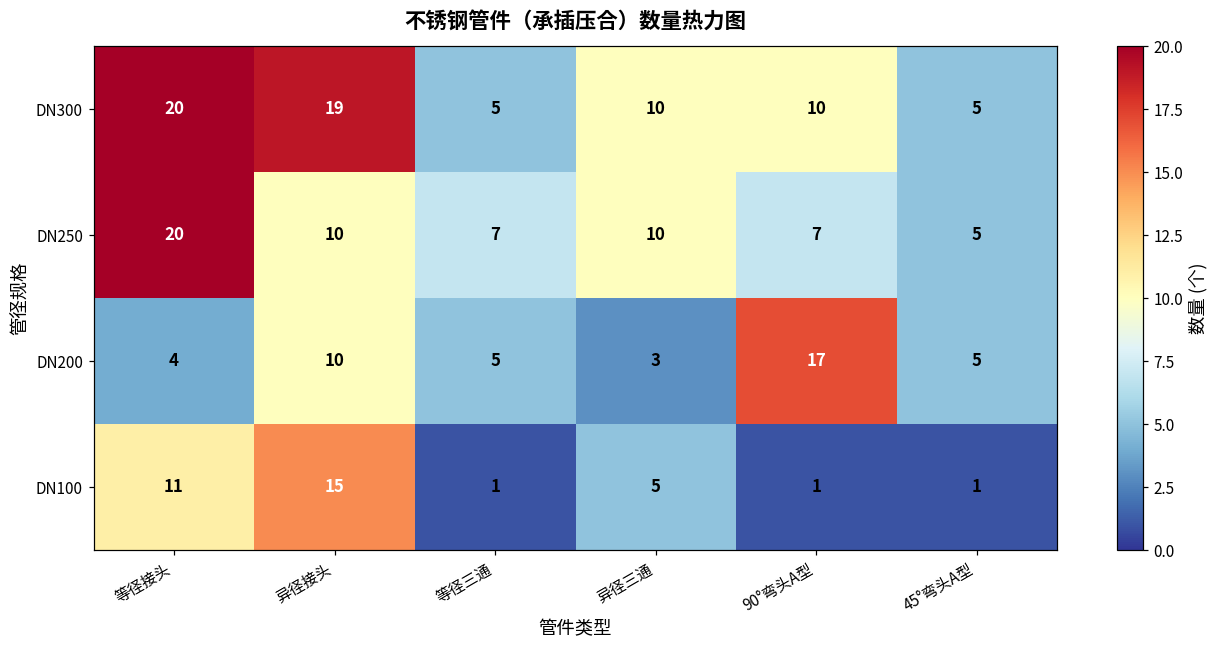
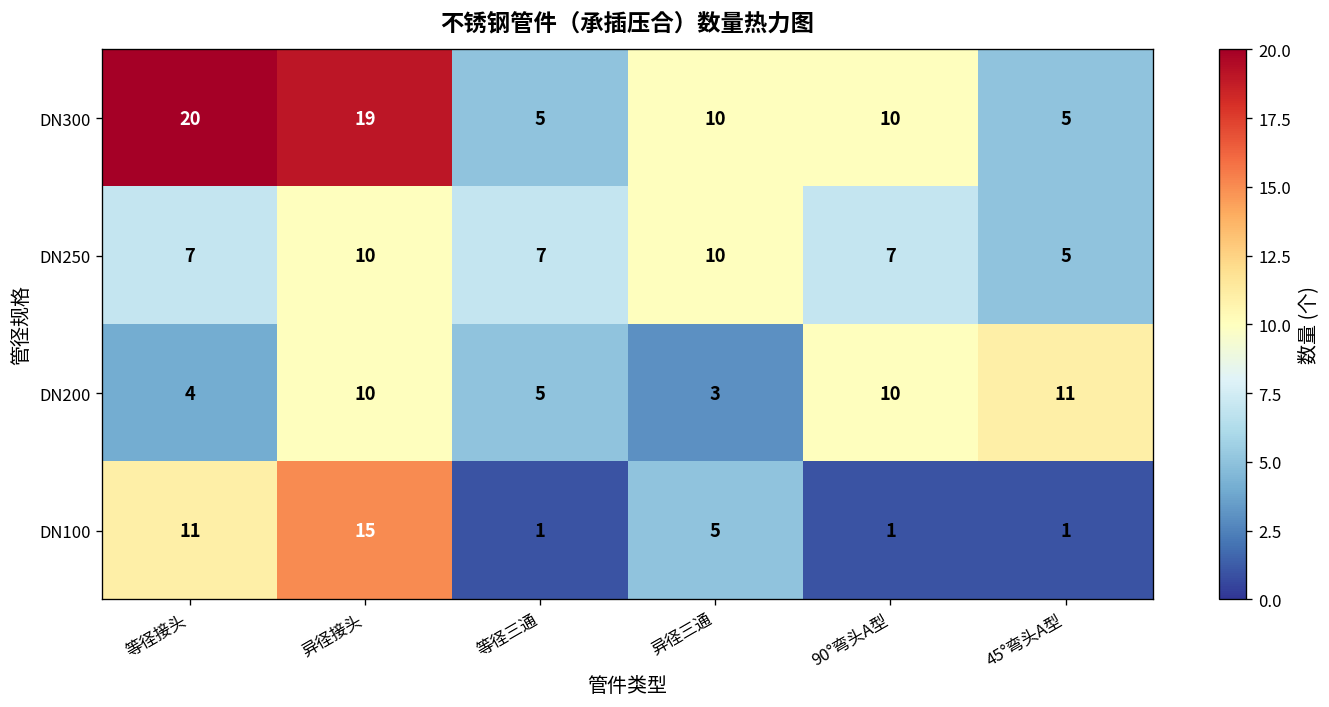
DN250, 等径接头: 20 -> 7
DN200, 90°弯头A型: 17 -> 10
DN200, 45°弯头A型: 5 -> 11
